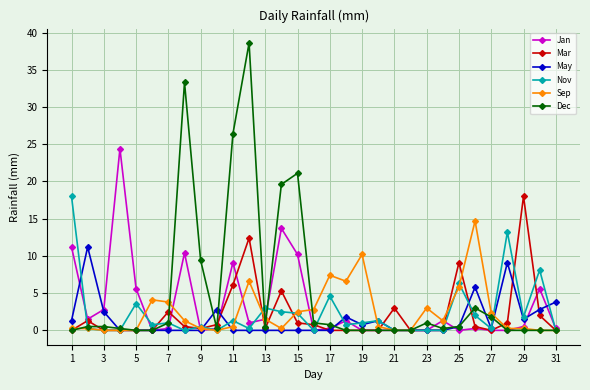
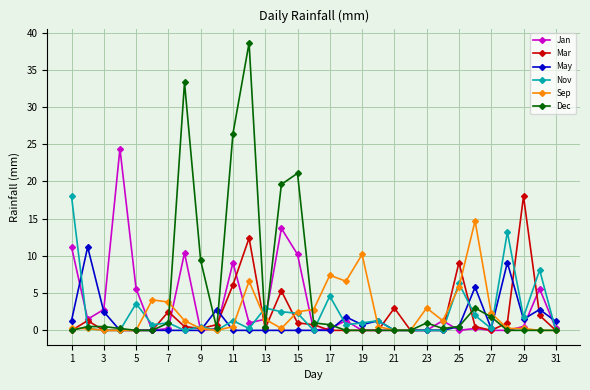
May, 31: 4 -> 1
